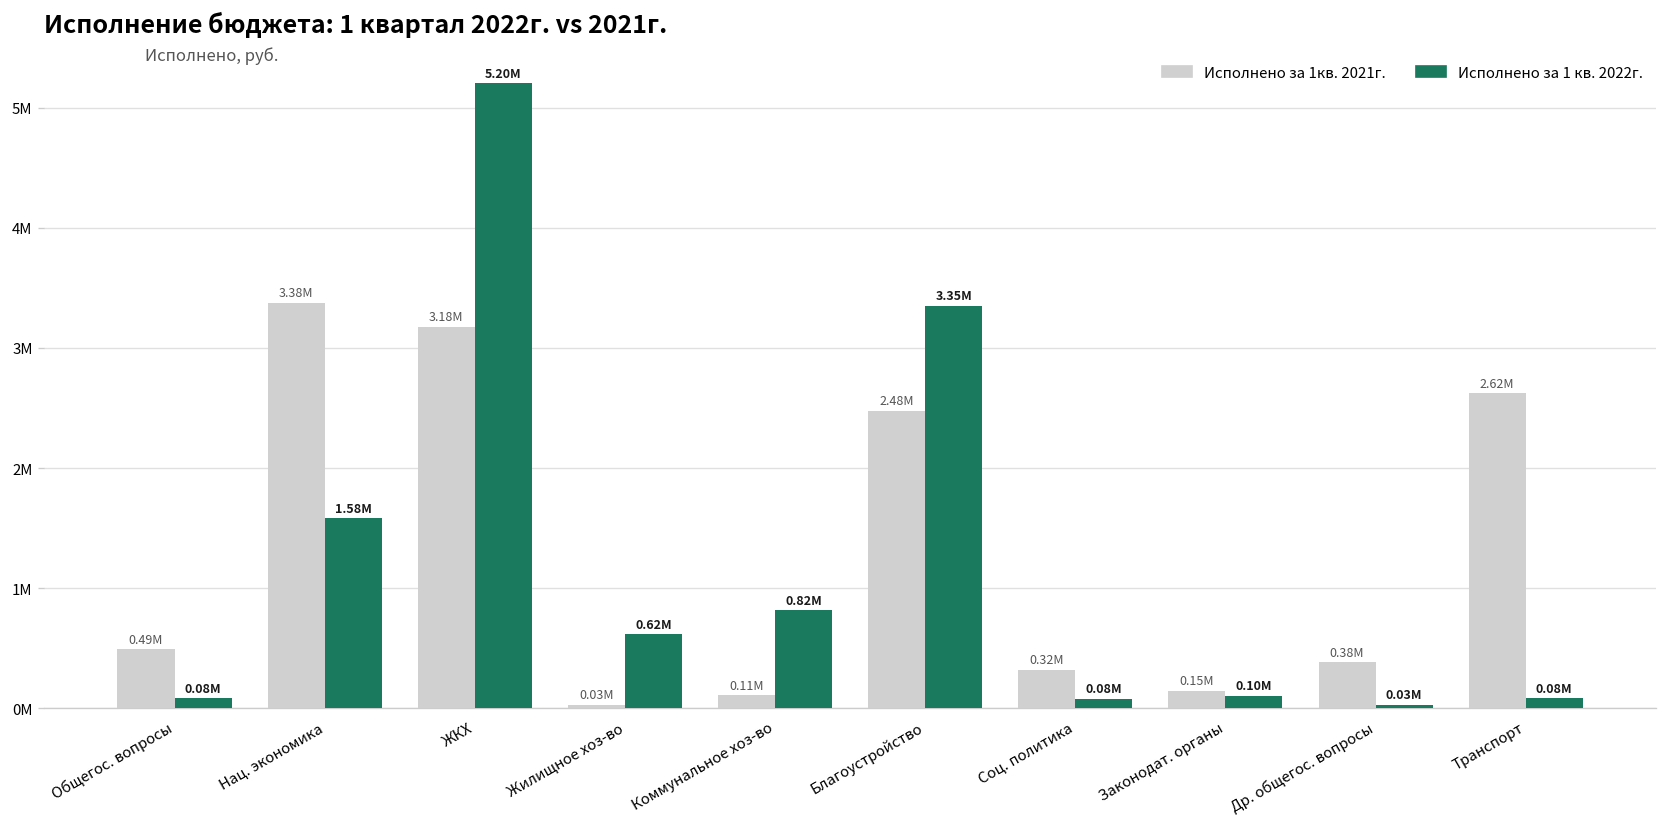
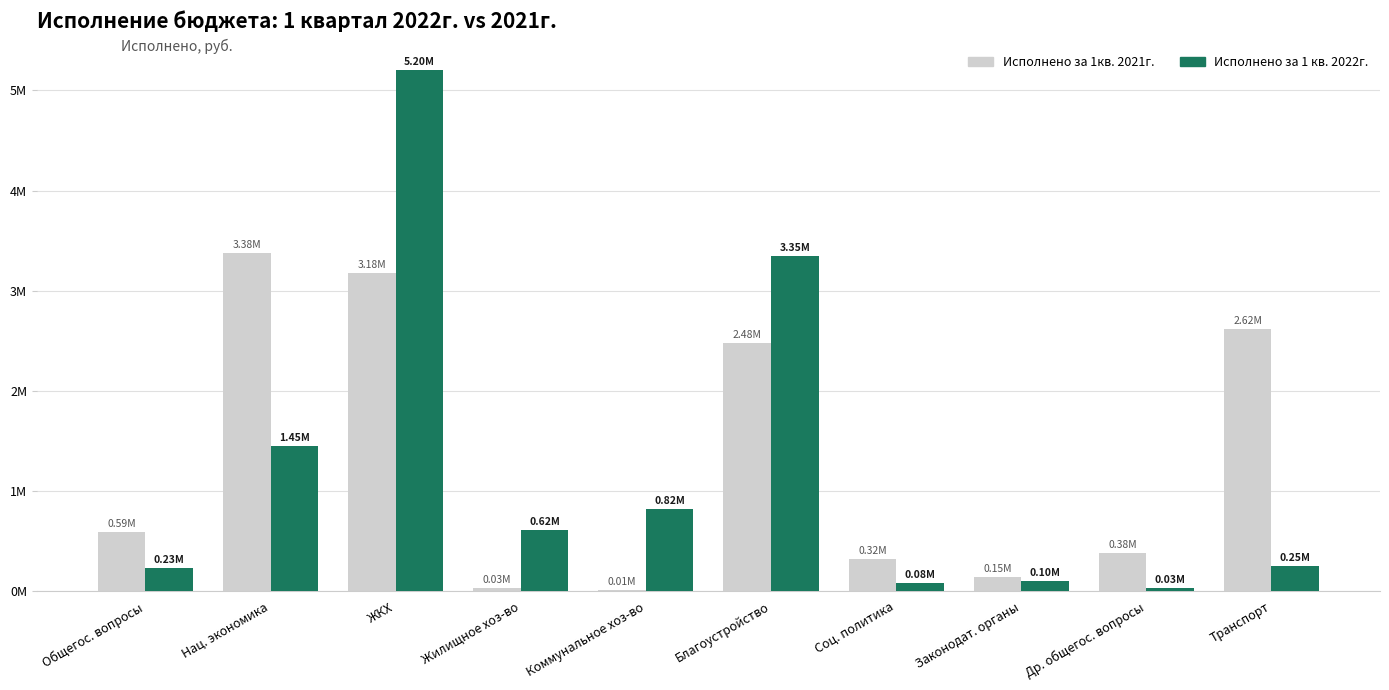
Исполнено за 1кв. 2021г., Общегос. вопросы: 0.49M -> 0.59M
Исполнено за 1 кв. 2022г., Общегос. вопросы: 0.08M -> 0.23M
Исполнено за 1 кв. 2022г., Нац. экономика: 1.58M -> 1.45M
Исполнено за 1кв. 2021г., Коммунальное хоз-во: 0.11M -> 0.01M
Исполнено за 1 кв. 2022г., Транспорт: 0.08M -> 0.25M
